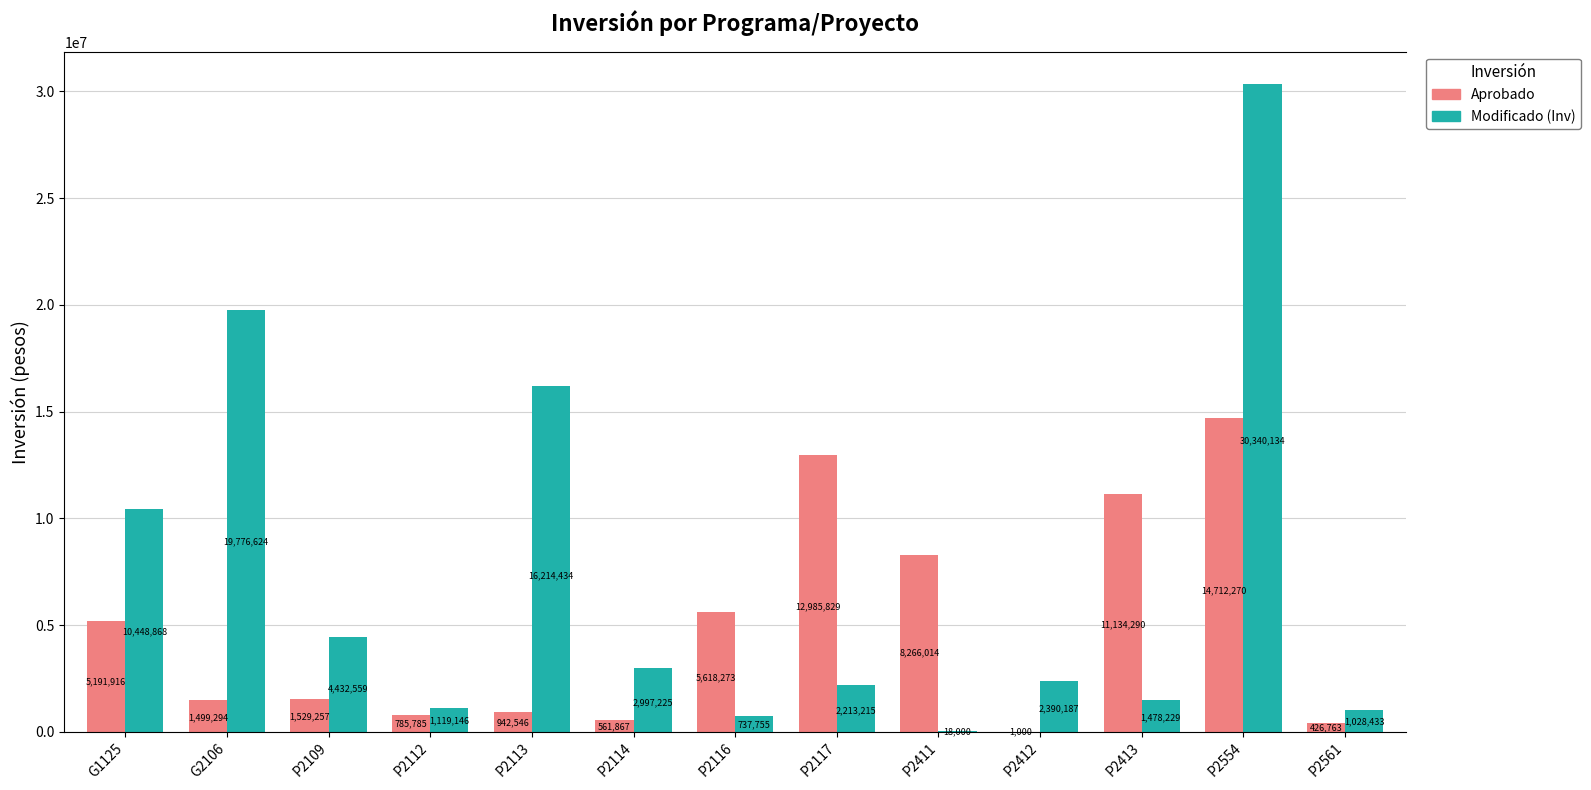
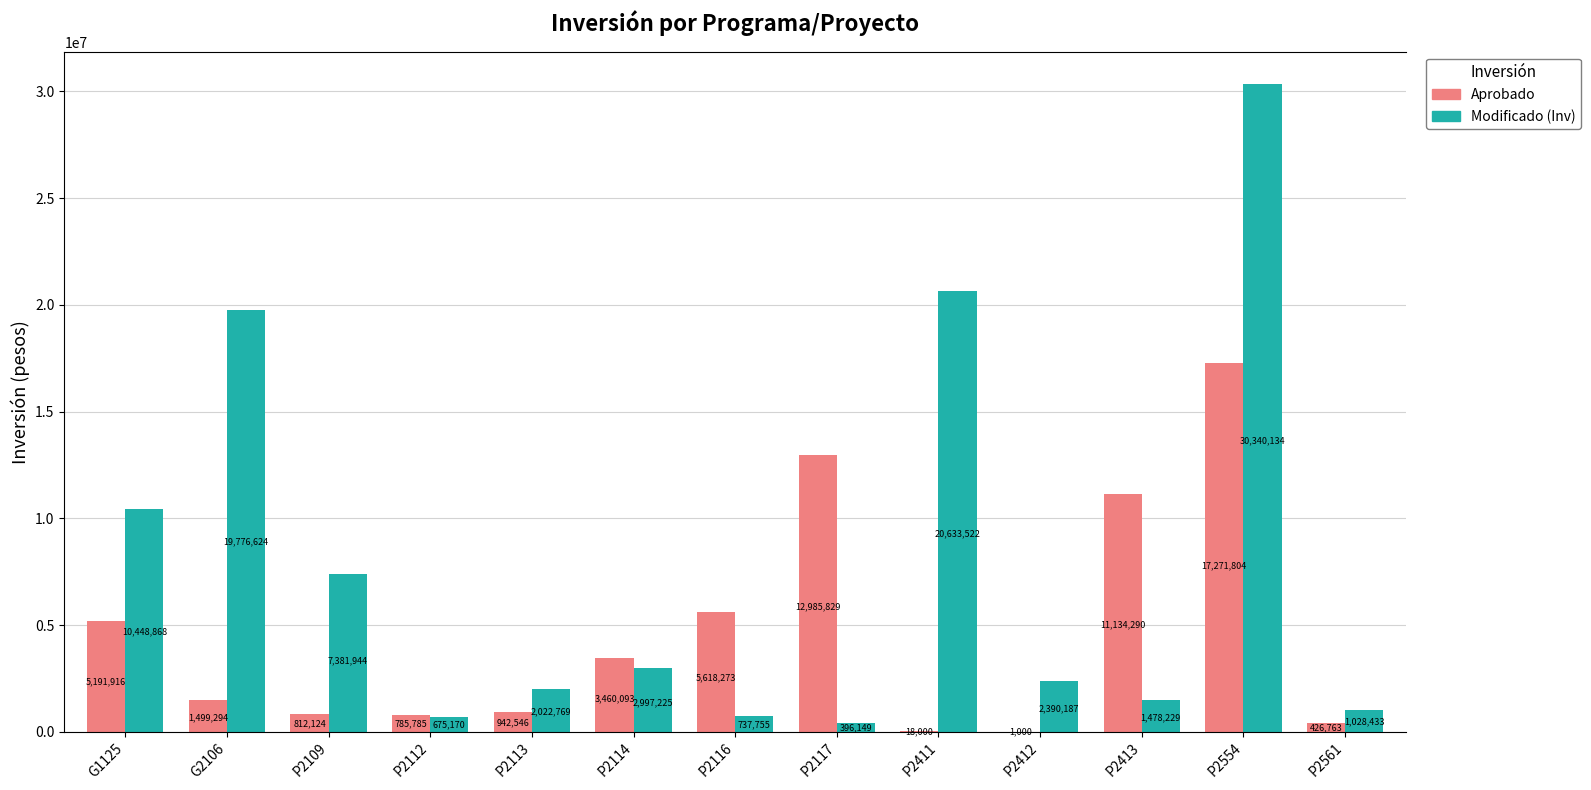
Aprobado, P2109: 1,529,257 -> 812,124
Modificado (Inv), P2109: 4,432,559 -> 7,381,944
Modificado (Inv), P2112: 1,119,146 -> 675,170
Modificado (Inv), P2113: 16,214,434 -> 2,022,769
Aprobado, P2114: 561,867 -> 3,460,093
Modificado (Inv), P2117: 2,213,215 -> 396,149
Aprobado, P2411: 8,266,014 -> 18,000
Modificado (Inv), P2411: 18,000 -> 20,633,522
Aprobado, P2554: 14,712,270 -> 17,271,804
